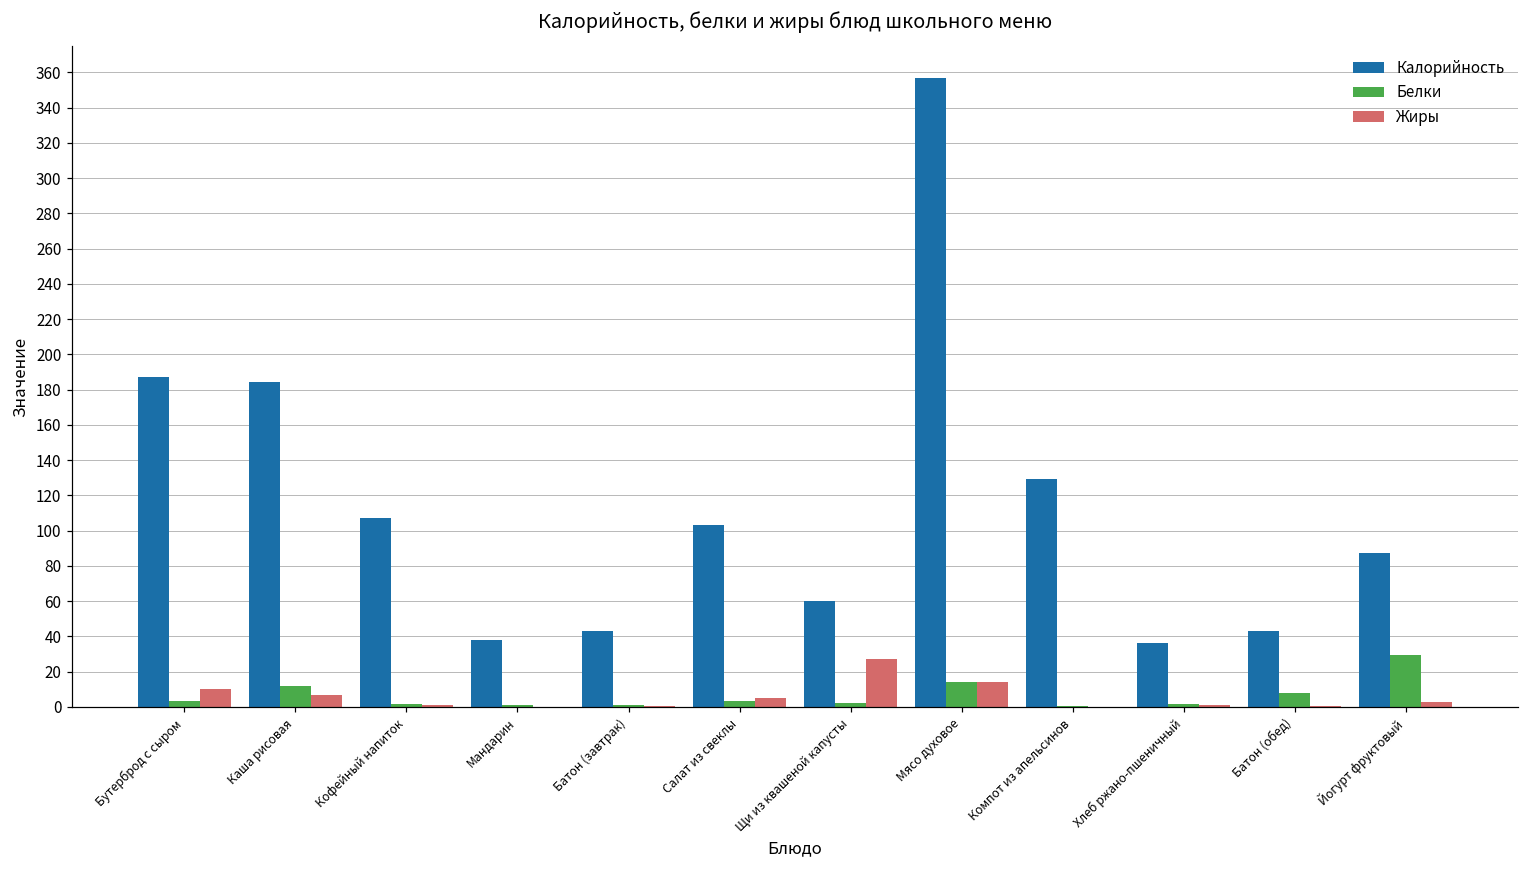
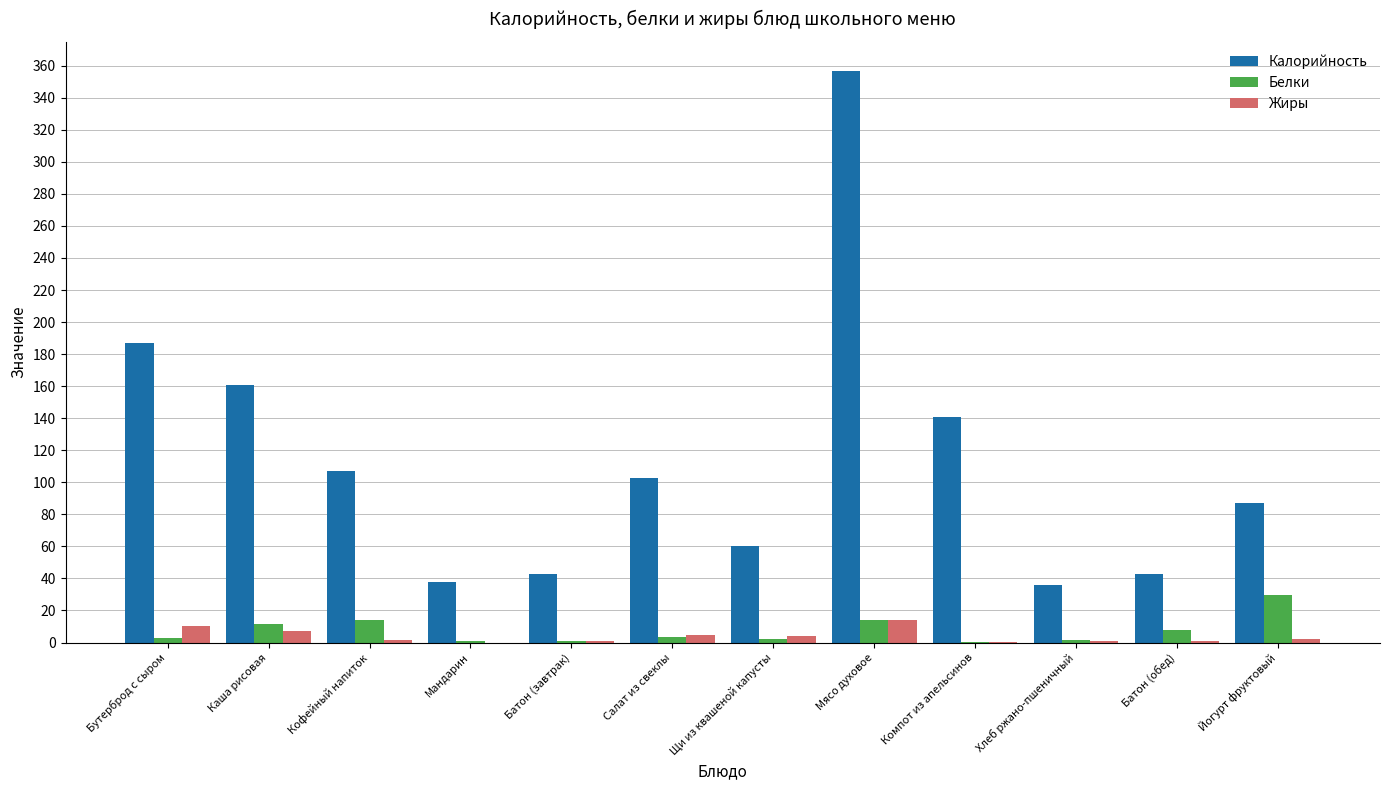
Калорийность, Каша рисовая: 184 -> 161
Белки, Кофейный напиток: 2 -> 14
Жиры, Щи из квашеной капусты: 27 -> 4
Калорийность, Компот из апельсинов: 129 -> 141
